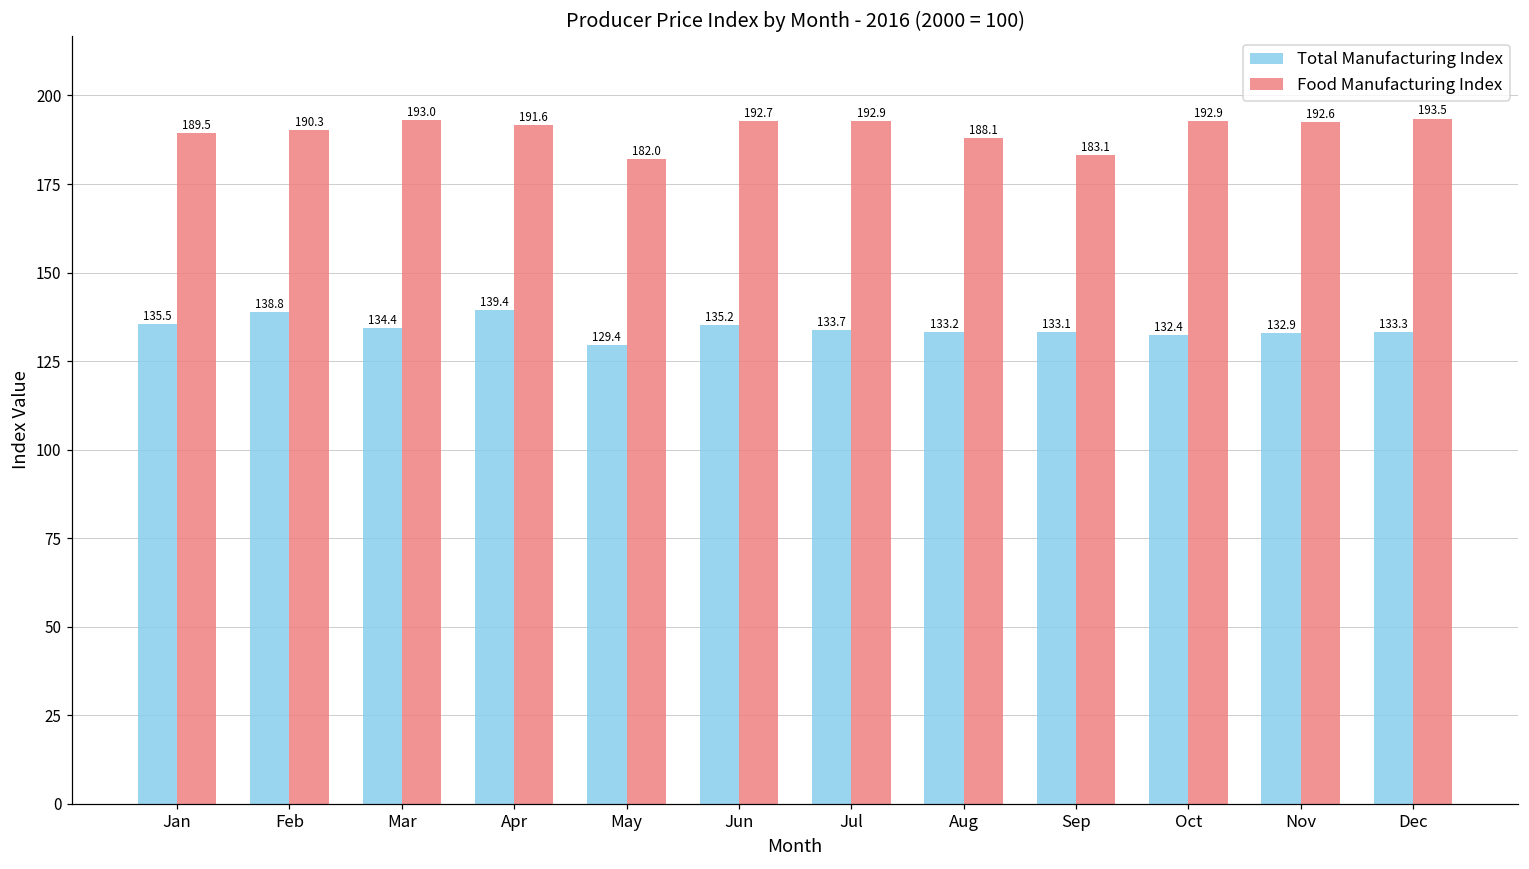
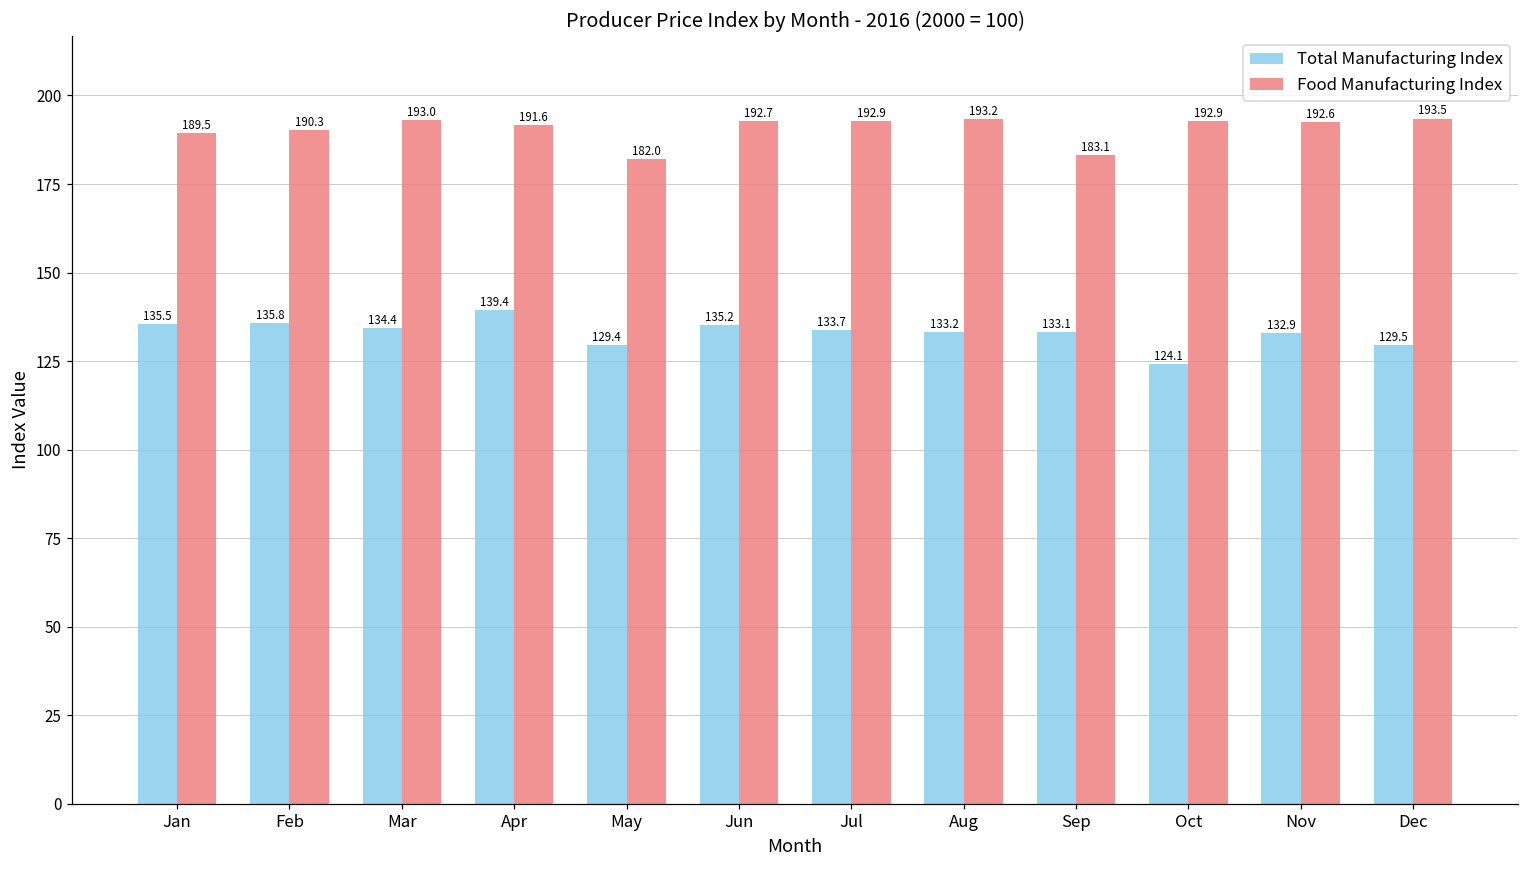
Total Manufacturing Index, Feb: 138.8 -> 135.8
Food Manufacturing Index, Aug: 188.1 -> 193.2
Total Manufacturing Index, Oct: 132.4 -> 124.1
Total Manufacturing Index, Dec: 133.3 -> 129.5
